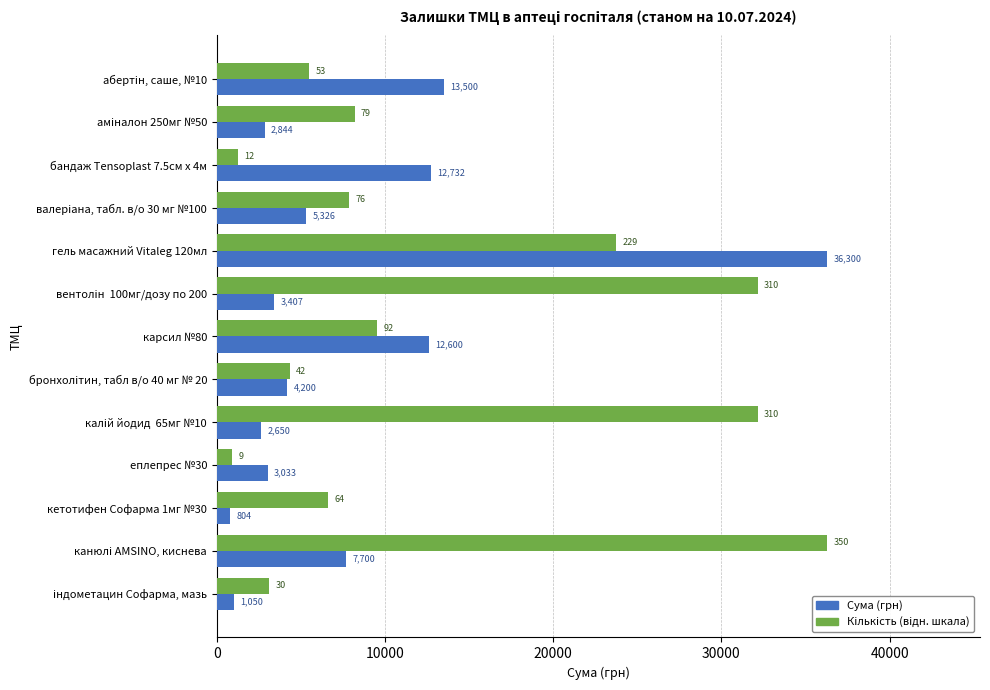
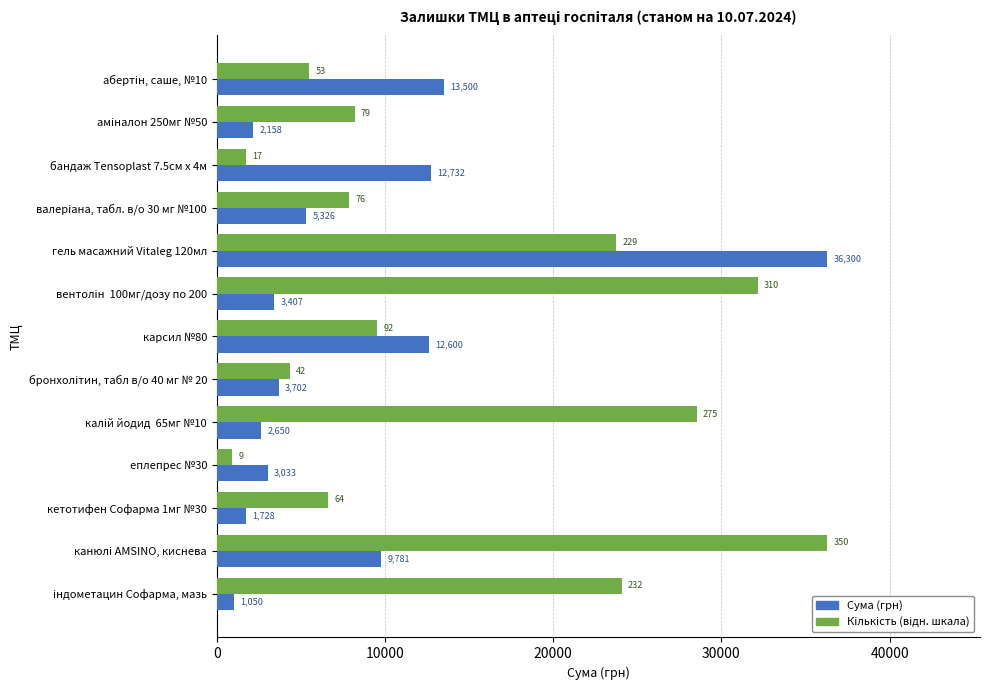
Сума (грн), аміналон 250мг №50: 2,844 -> 2,158
Кількість (відн. шкала), бандаж Tensoplast 7.5см х 4м: 12 -> 17
Сума (грн), бронхолітин, табл в/о 40 мг № 20: 4,200 -> 3,702
Кількість (відн. шкала), калій йодид 65мг №10: 310 -> 275
Сума (грн), кетотифен Софарма 1мг №30: 804 -> 1,728
Сума (грн), канюлі AMSINO, киснева: 7,700 -> 9,781
Кількість (відн. шкала), індометацин Софарма, мазь: 30 -> 232
